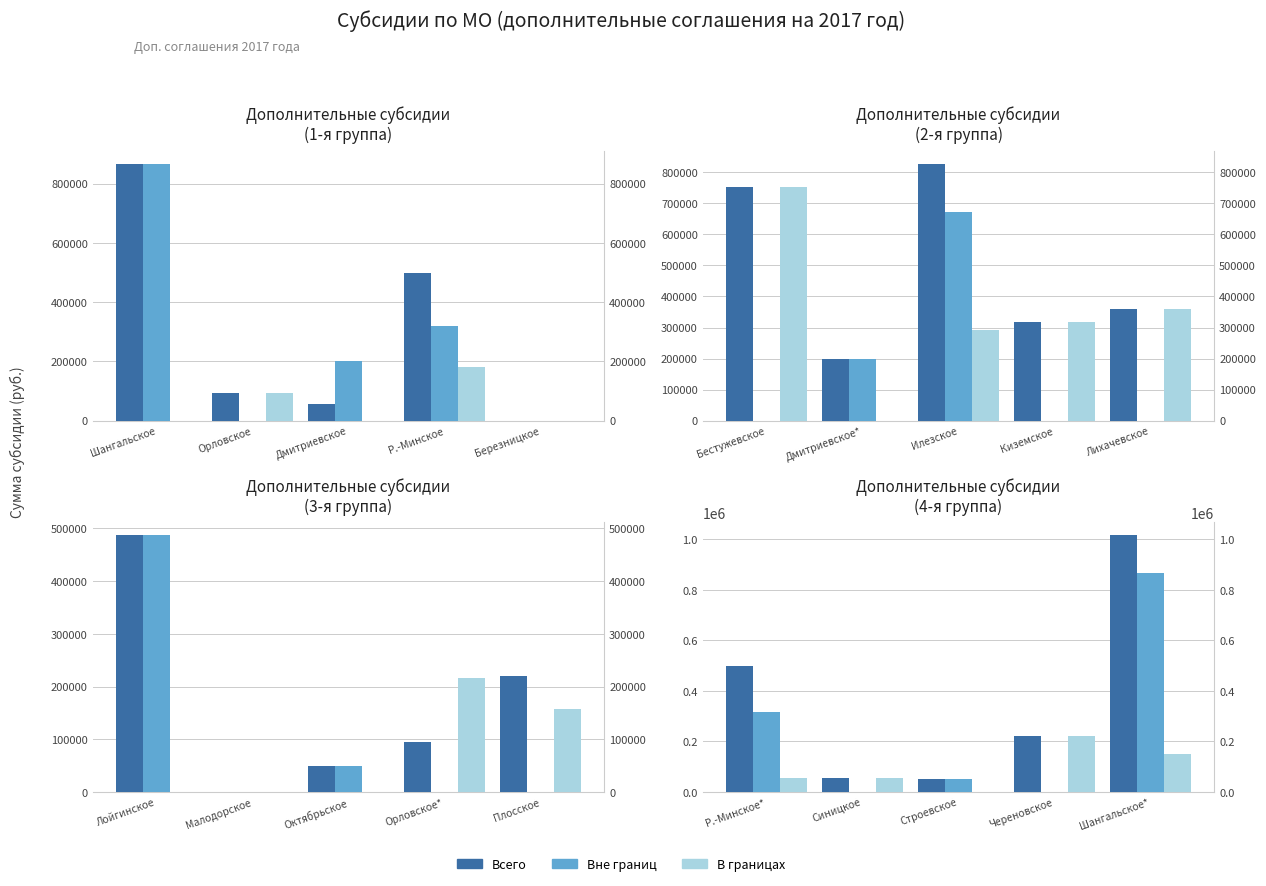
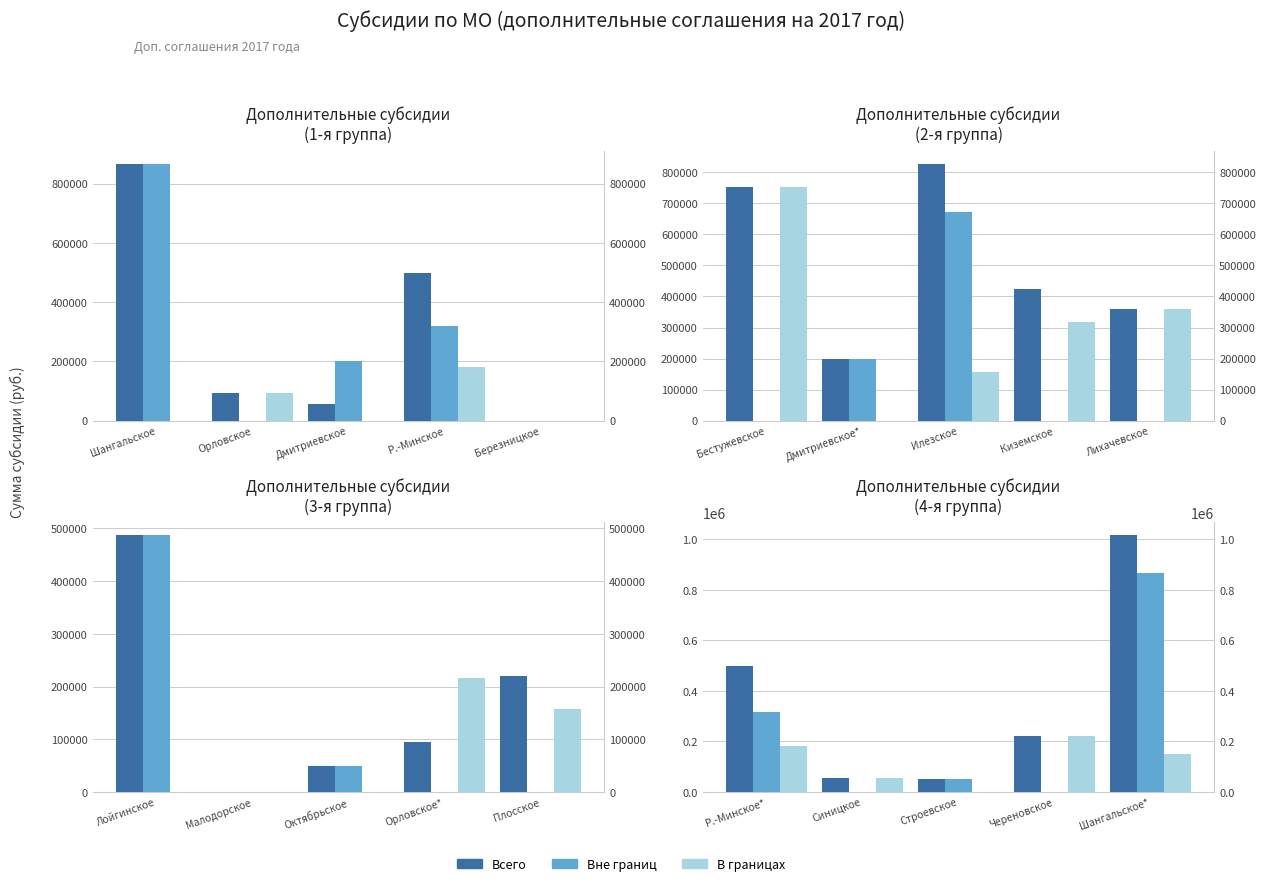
Дополнительные субсидии (2-я группа), В границах, Илезское: 290000 -> 160000
Дополнительные субсидии (2-я группа), Всего, Киземское: 320000 -> 420000
Дополнительные субсидии (4-я группа), В границах, Р.-Минское*: 60000 -> 180000
